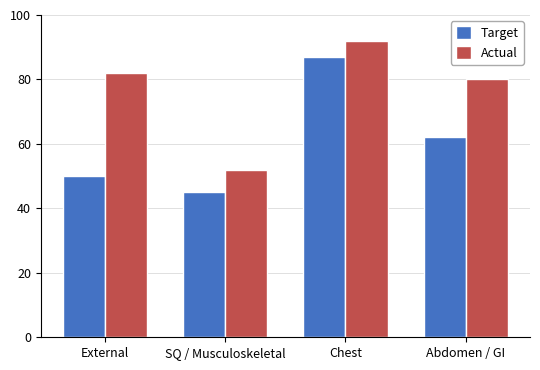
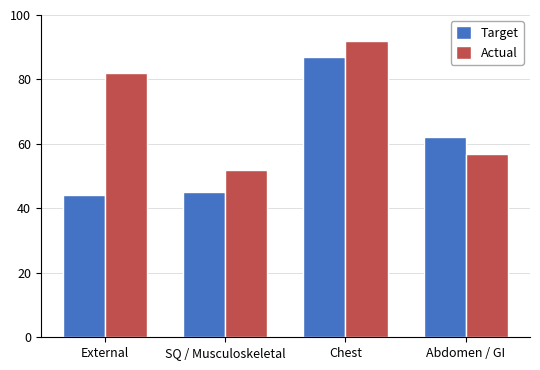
Target, External: 50 -> 44
Actual, Abdomen / GI: 80 -> 57
